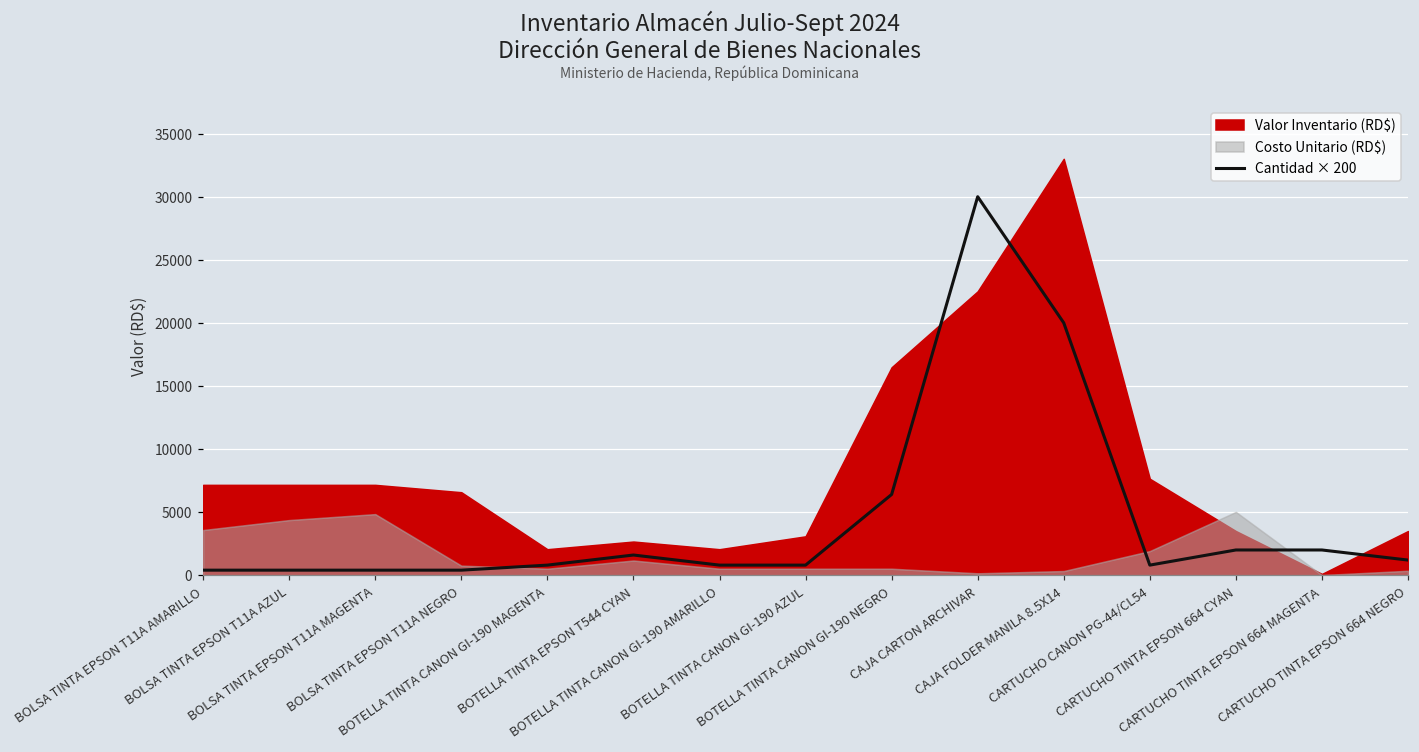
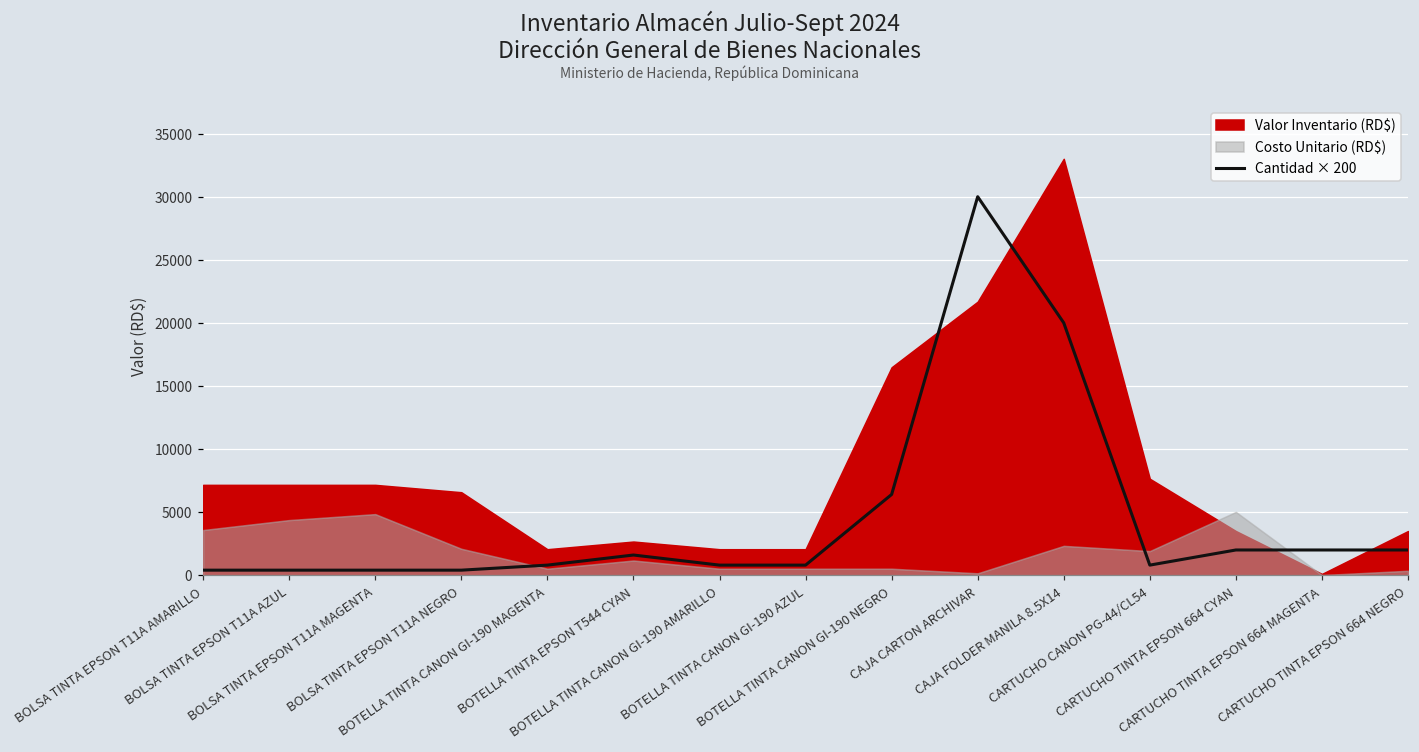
Costo Unitario (RD$), BOLSA TINTA EPSON T11A NEGRO: 800 -> 2100
Valor Inventario (RD$), BOTELLA TINTA CANON GI-190 AZUL: 3100 -> 2100
Valor Inventario (RD$), CAJA CARTON ARCHIVAR: 22500 -> 21700
Costo Unitario (RD$), CAJA FOLDER MANILA 8.5X14: 300 -> 2300
Cantidad × 200, CARTUCHO TINTA EPSON 664 NEGRO: 1200 -> 2000
